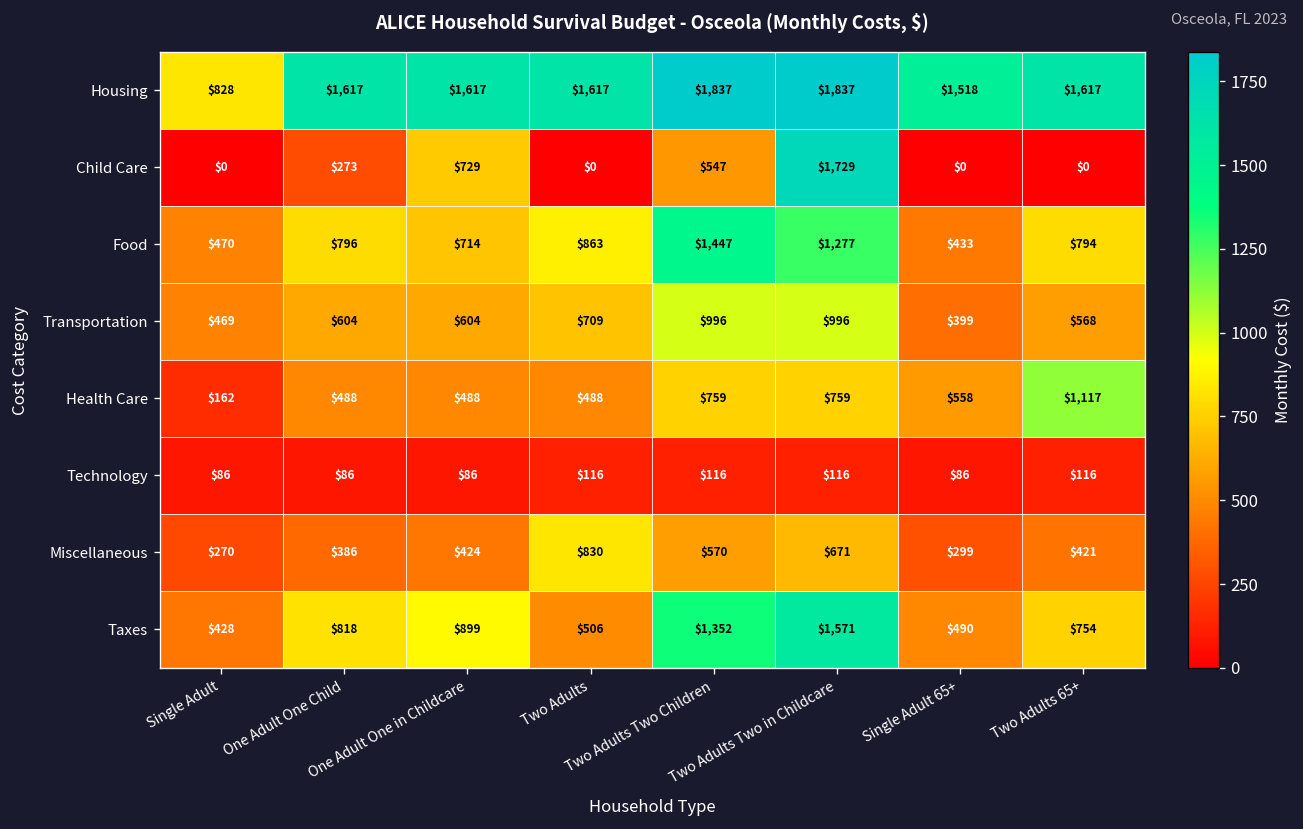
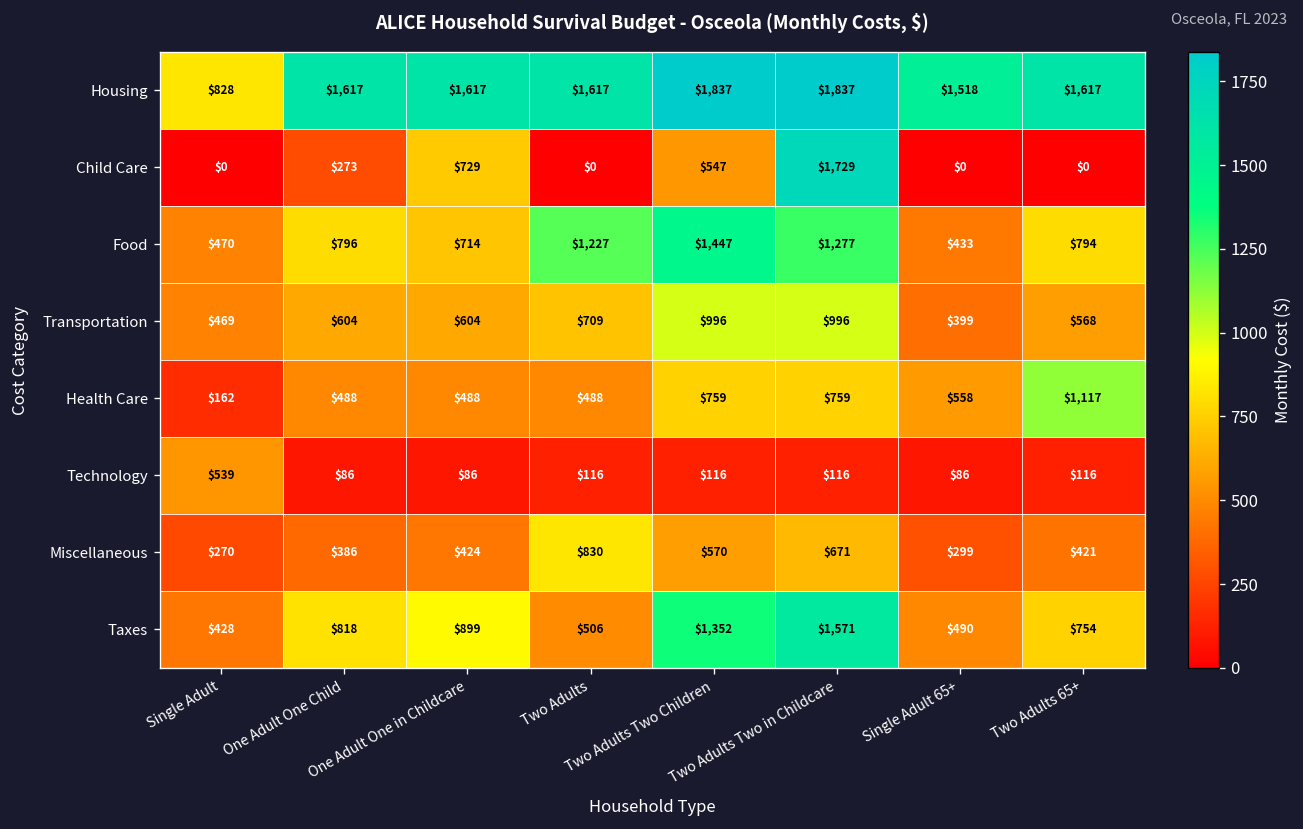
Food, Two Adults: $863 -> $1,227
Technology, Single Adult: $86 -> $539
